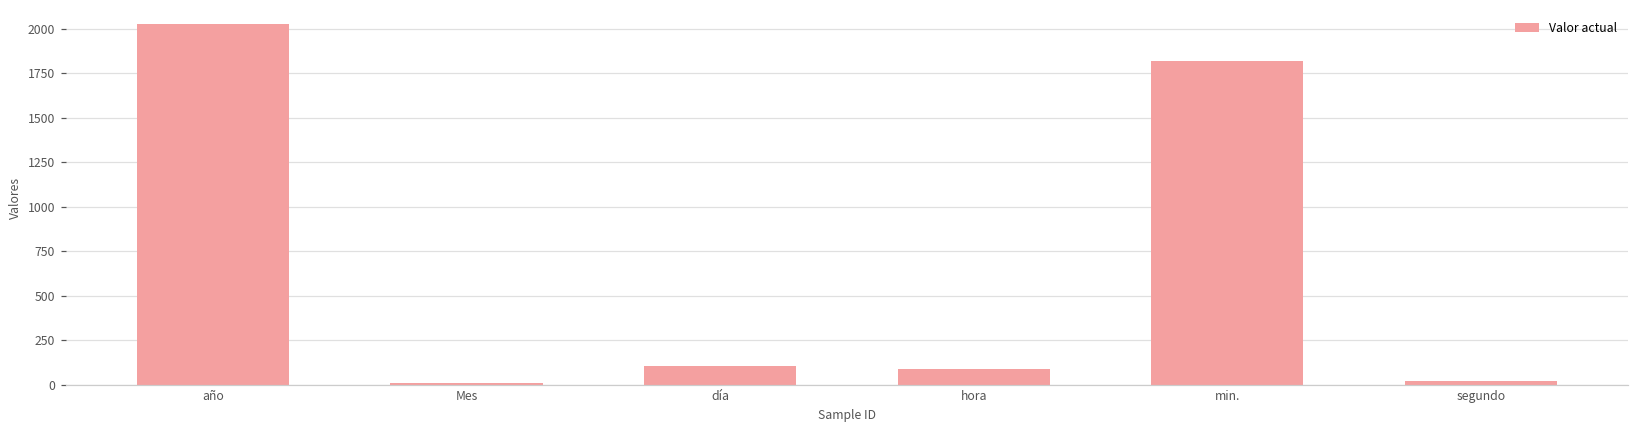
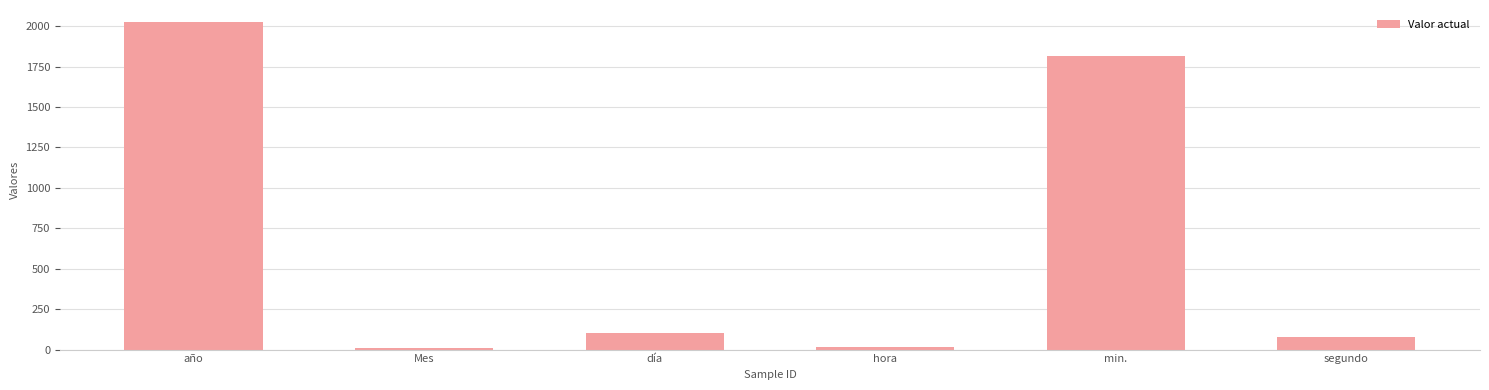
hora: 90 -> 10
segundo: 20 -> 80
